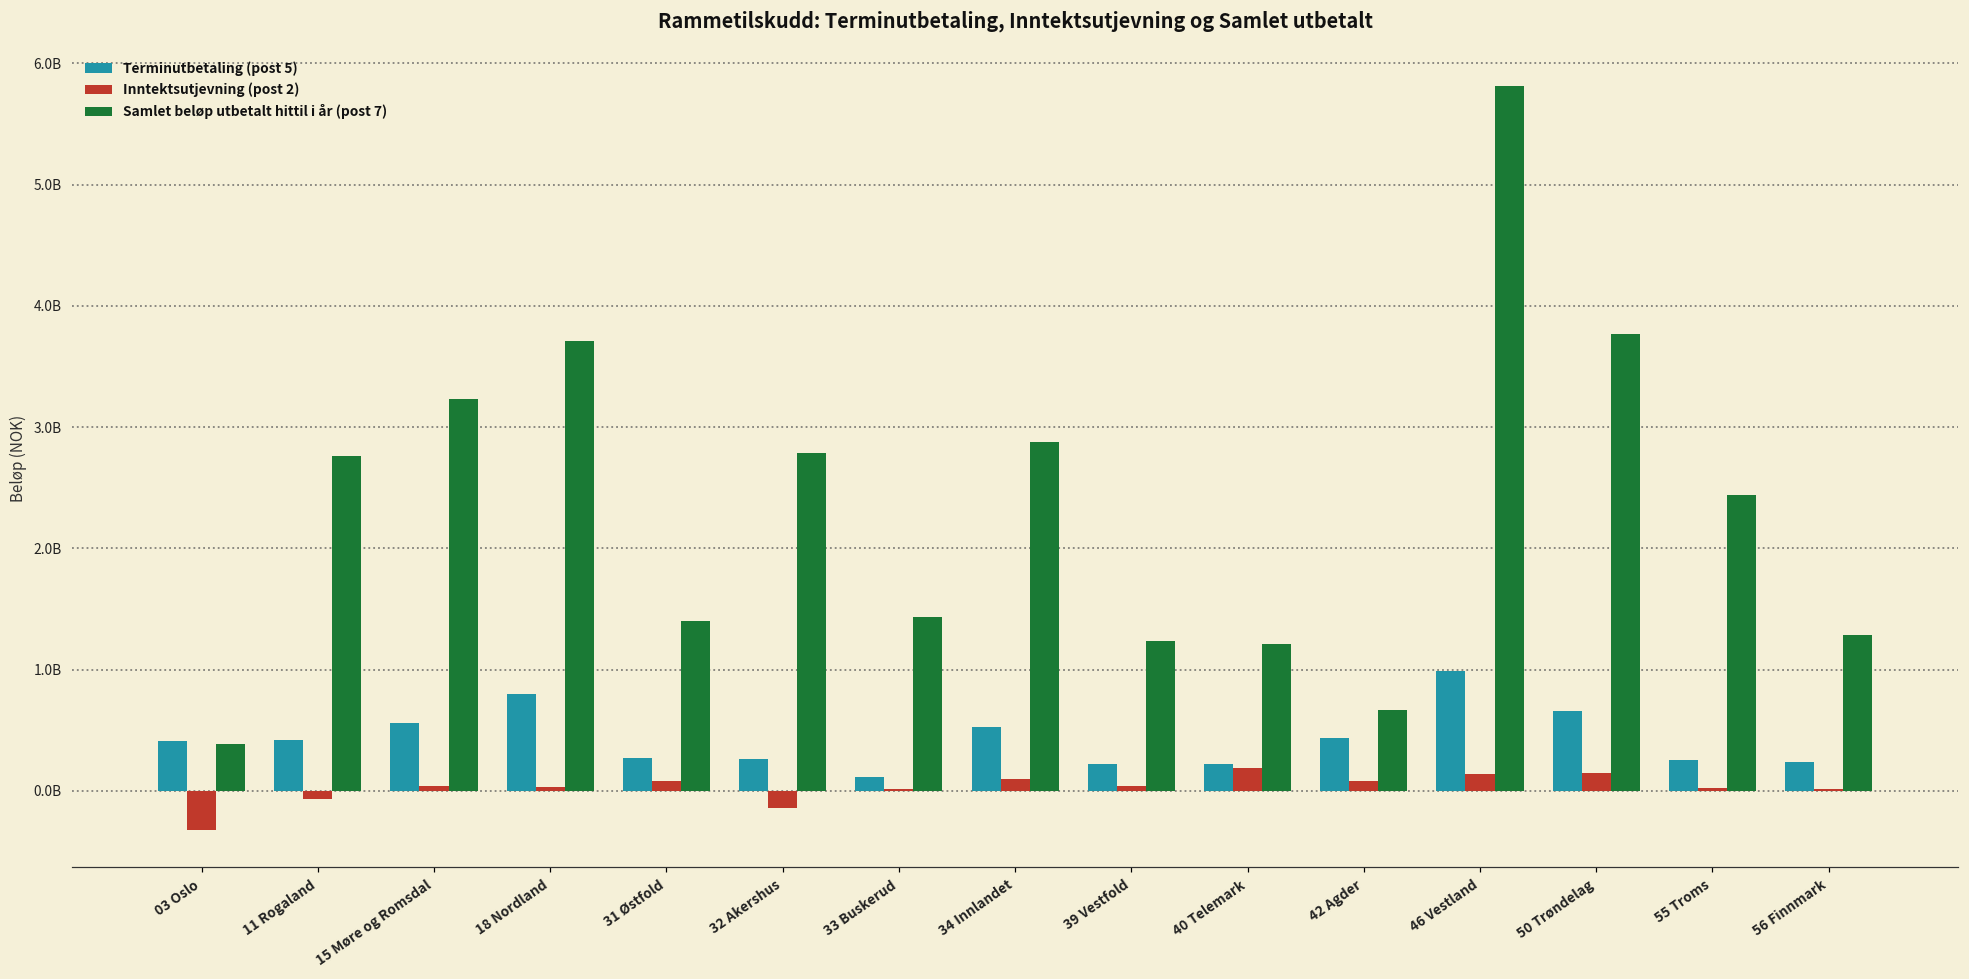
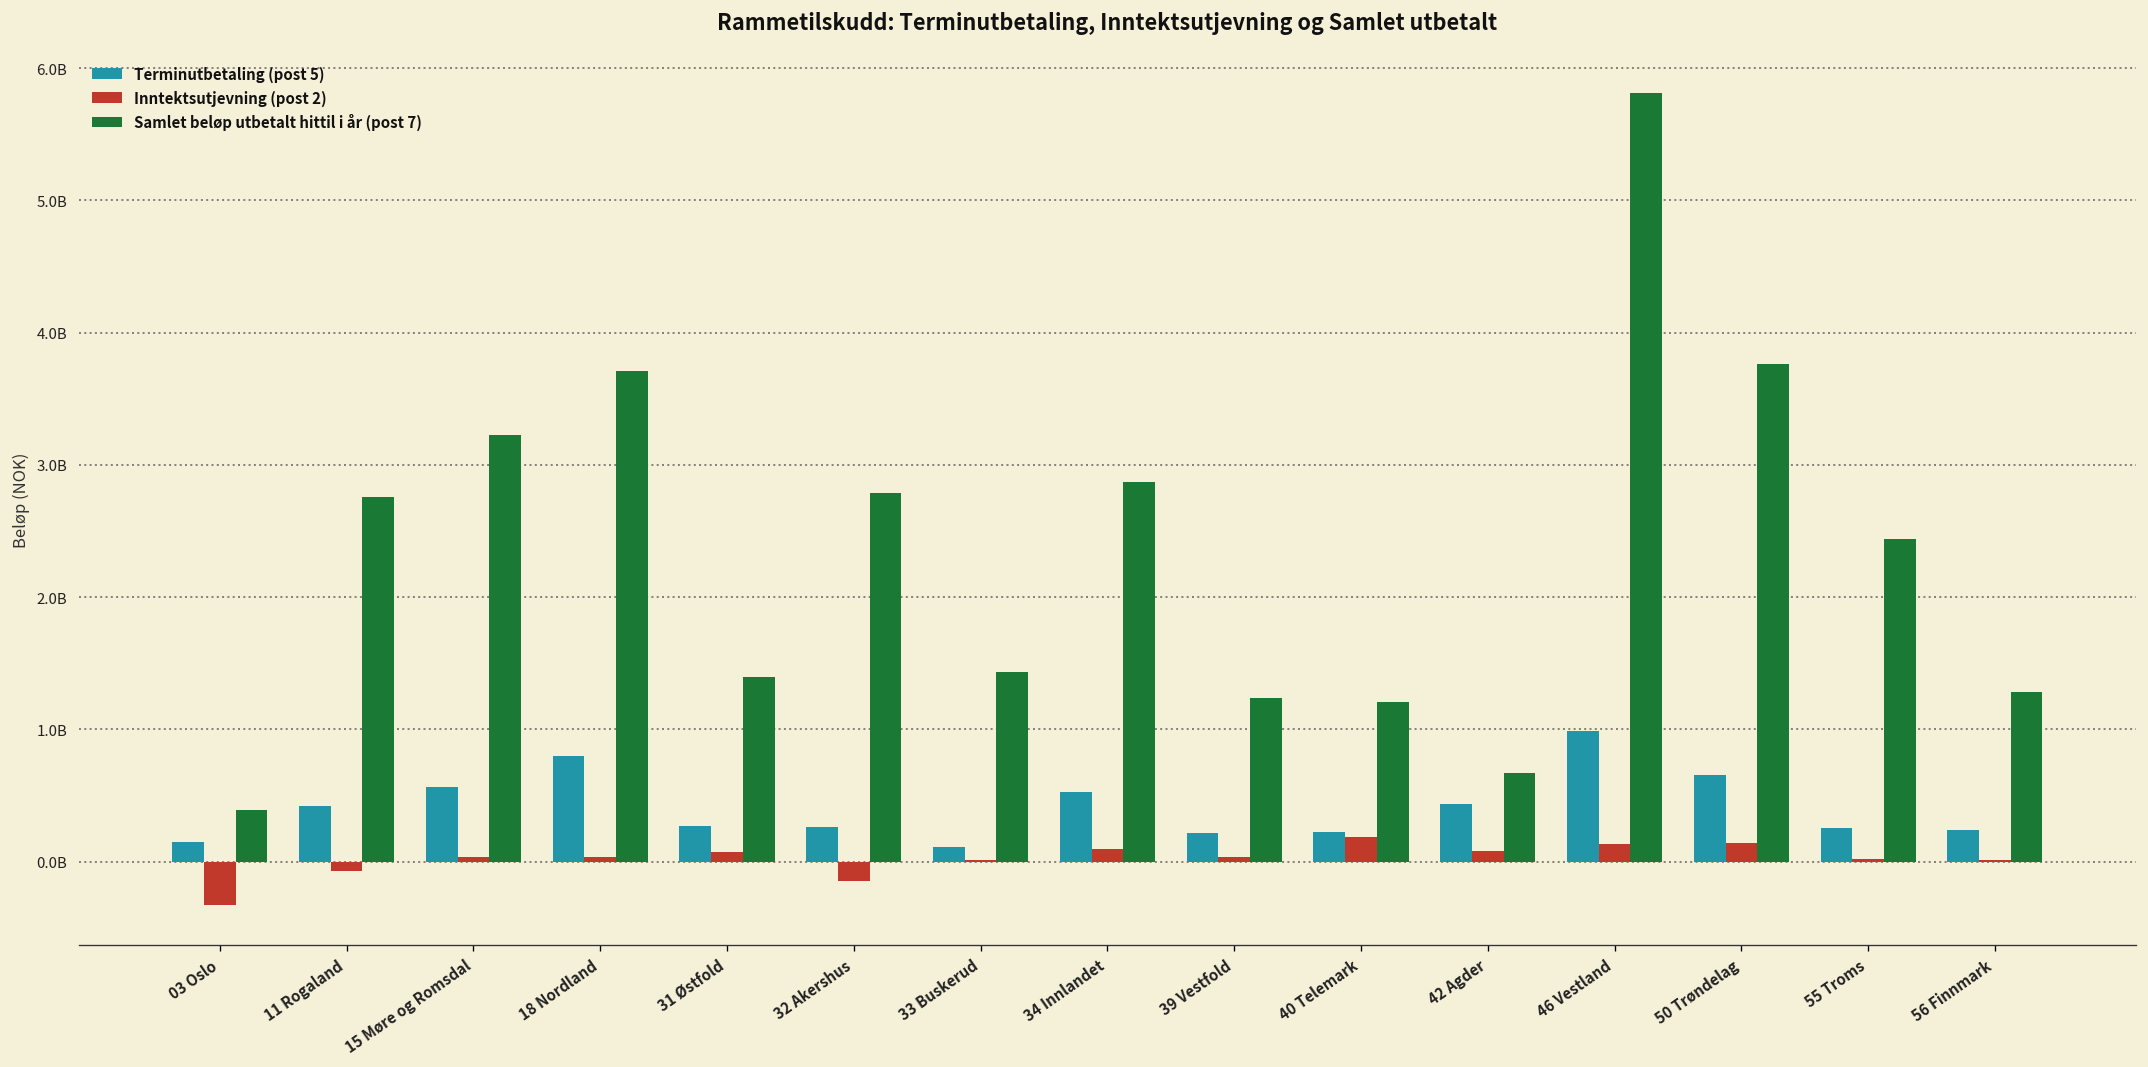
Terminutbetaling (post 5), 03 Oslo: 410000000 -> 150000000
